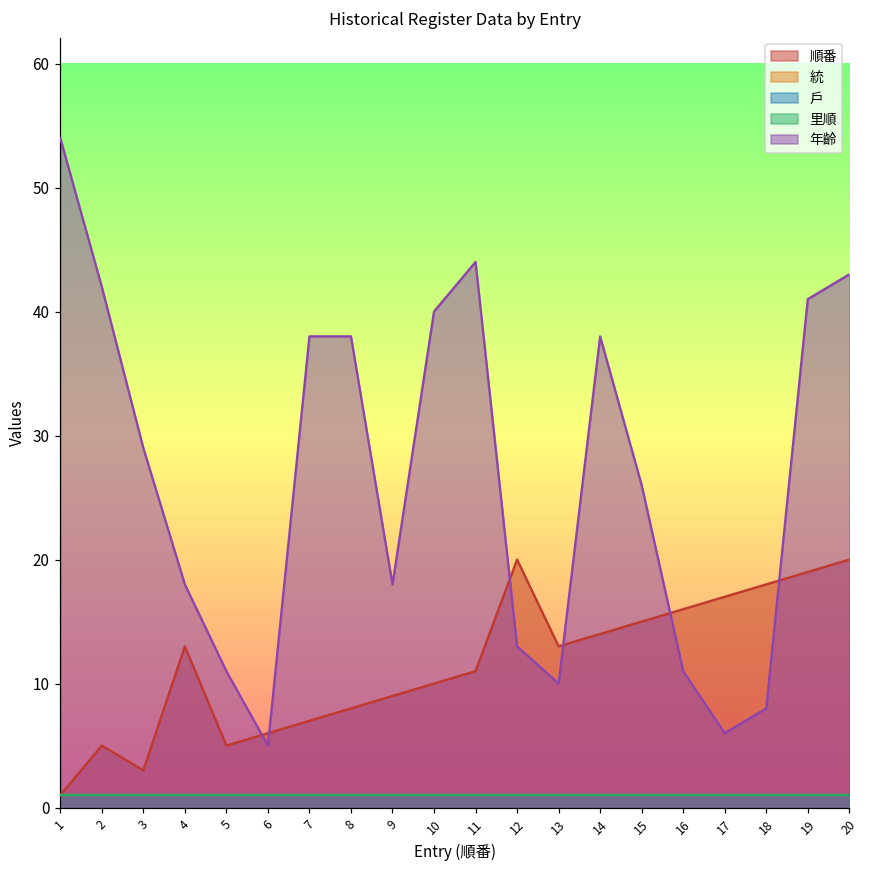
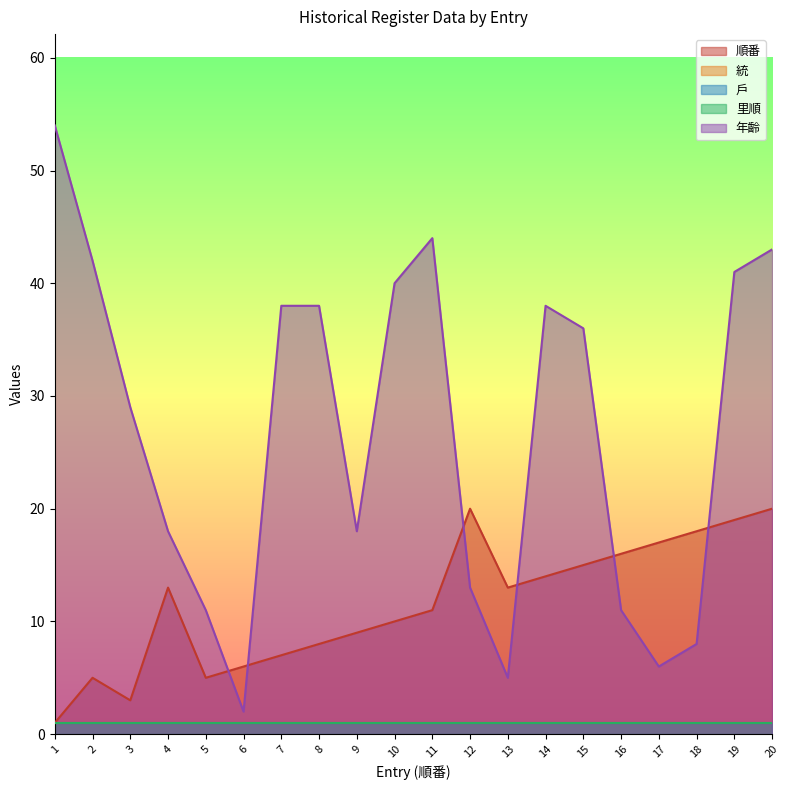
年齡, 6: 5 -> 2
年齡, 13: 10 -> 5
年齡, 15: 26 -> 36
